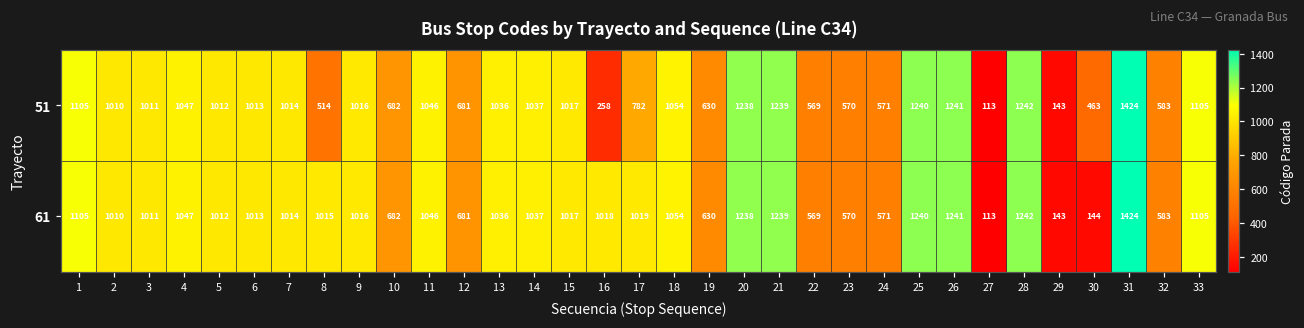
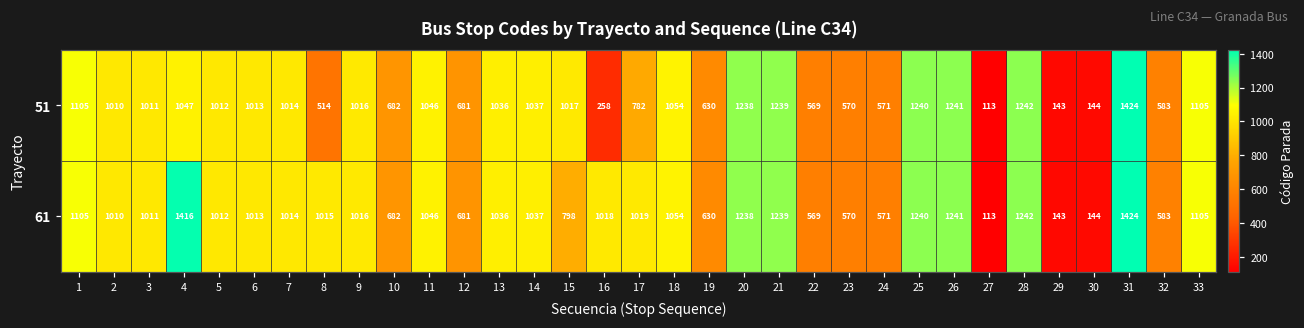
51, 30: 463 -> 144
61, 4: 1047 -> 1416
61, 15: 1017 -> 798
